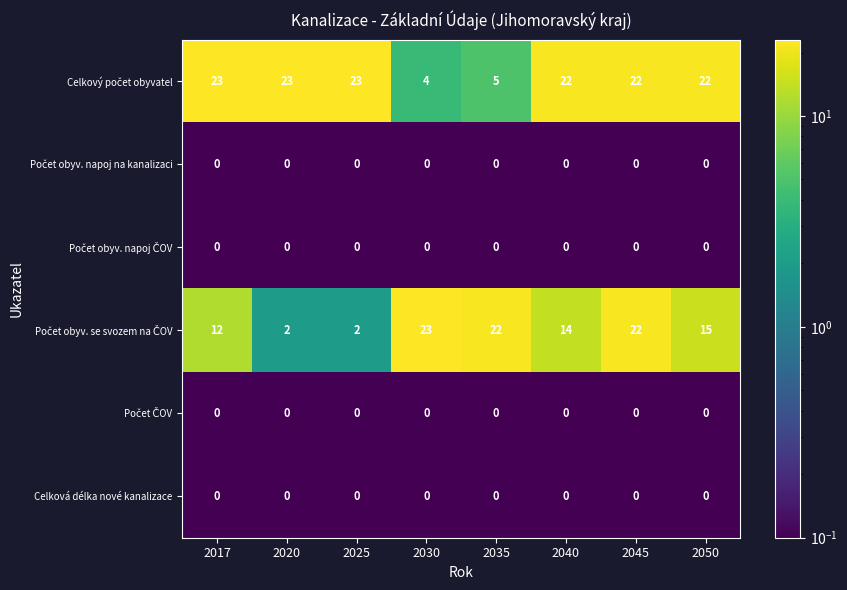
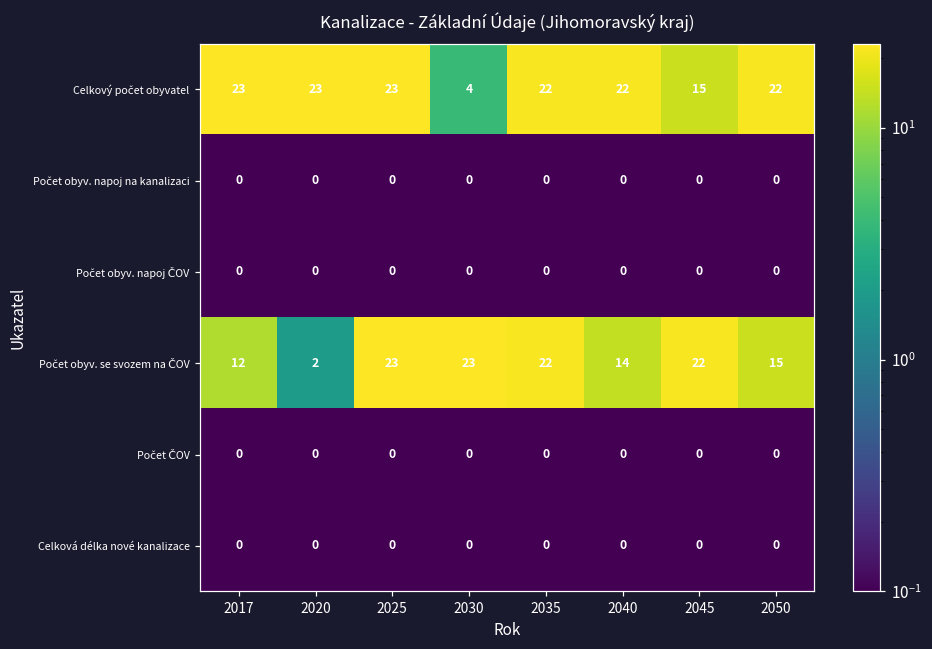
Celkový počet obyvatel, 2035: 5 -> 22
Celkový počet obyvatel, 2045: 22 -> 15
Počet obyv. se svozem na ČOV, 2025: 2 -> 23
